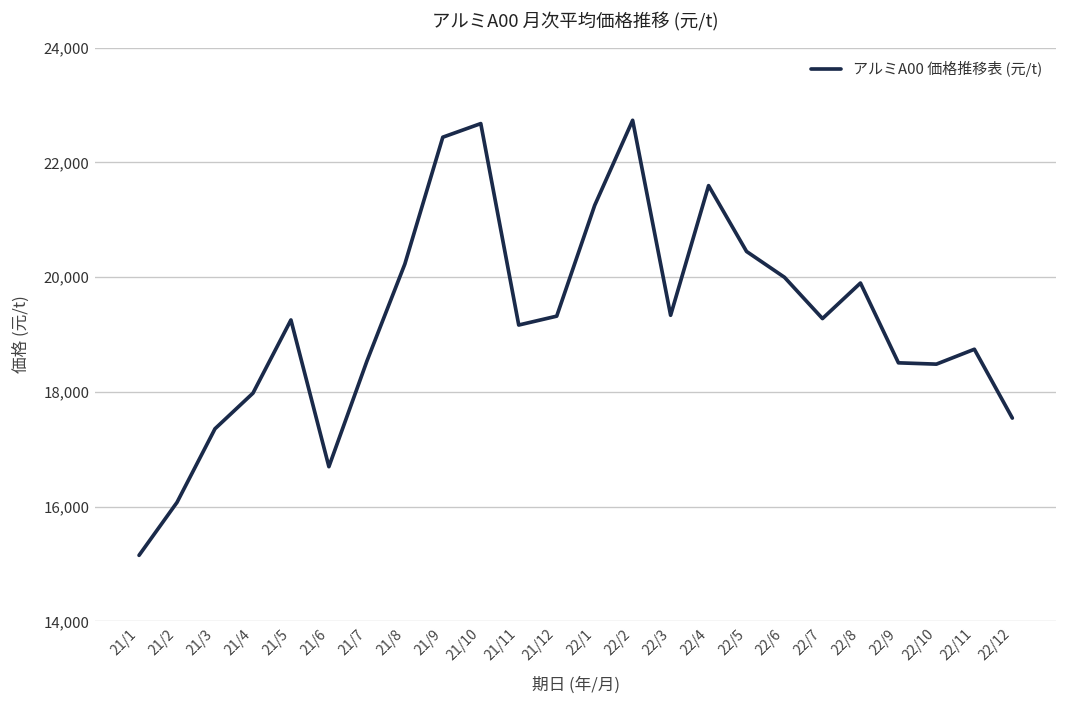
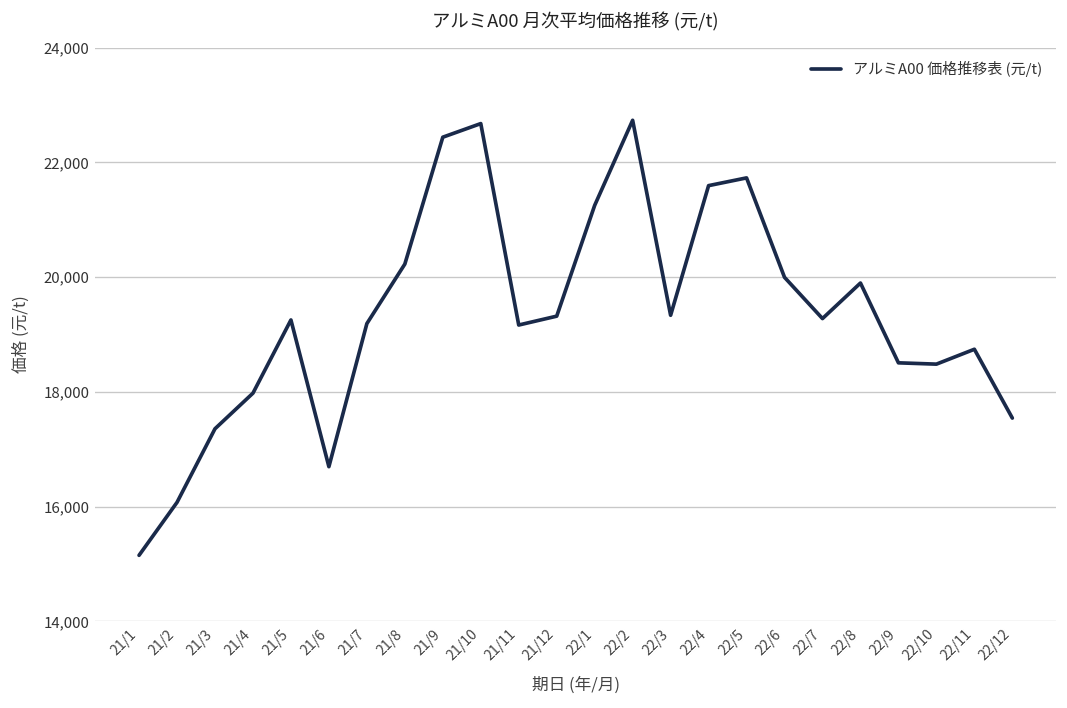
21/7: 18,500 -> 19,200
22/5: 20,400 -> 21,700
